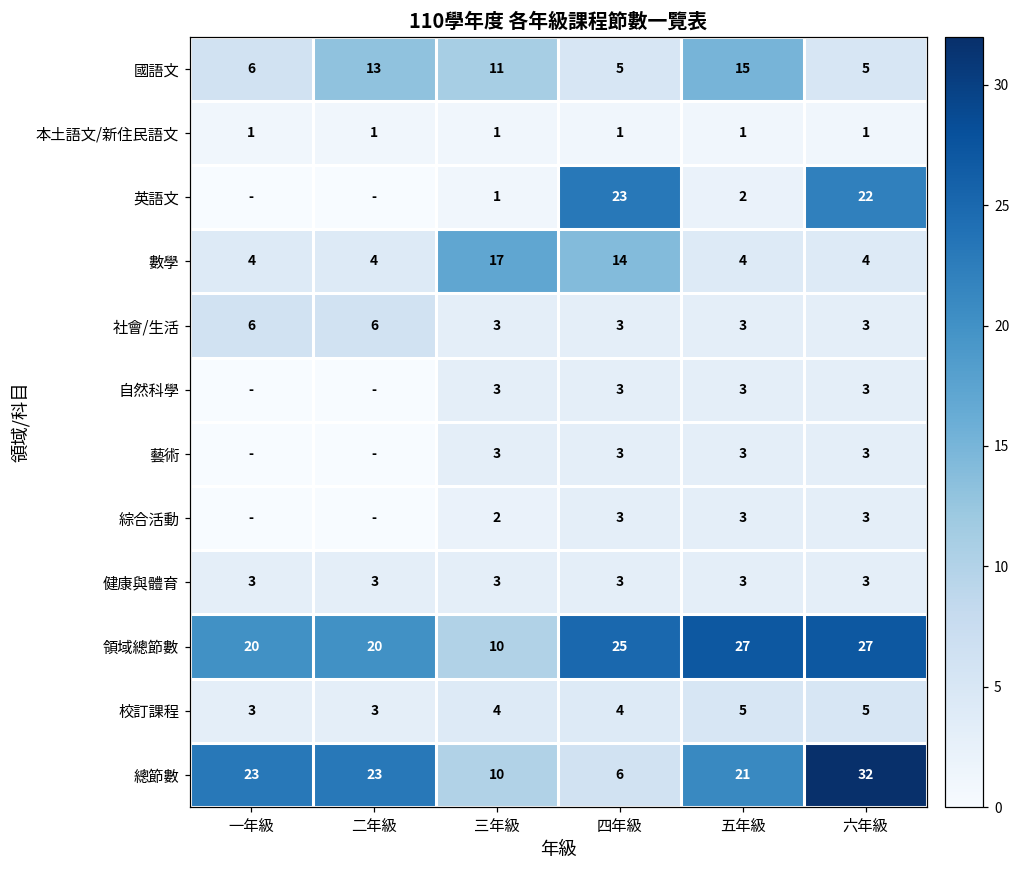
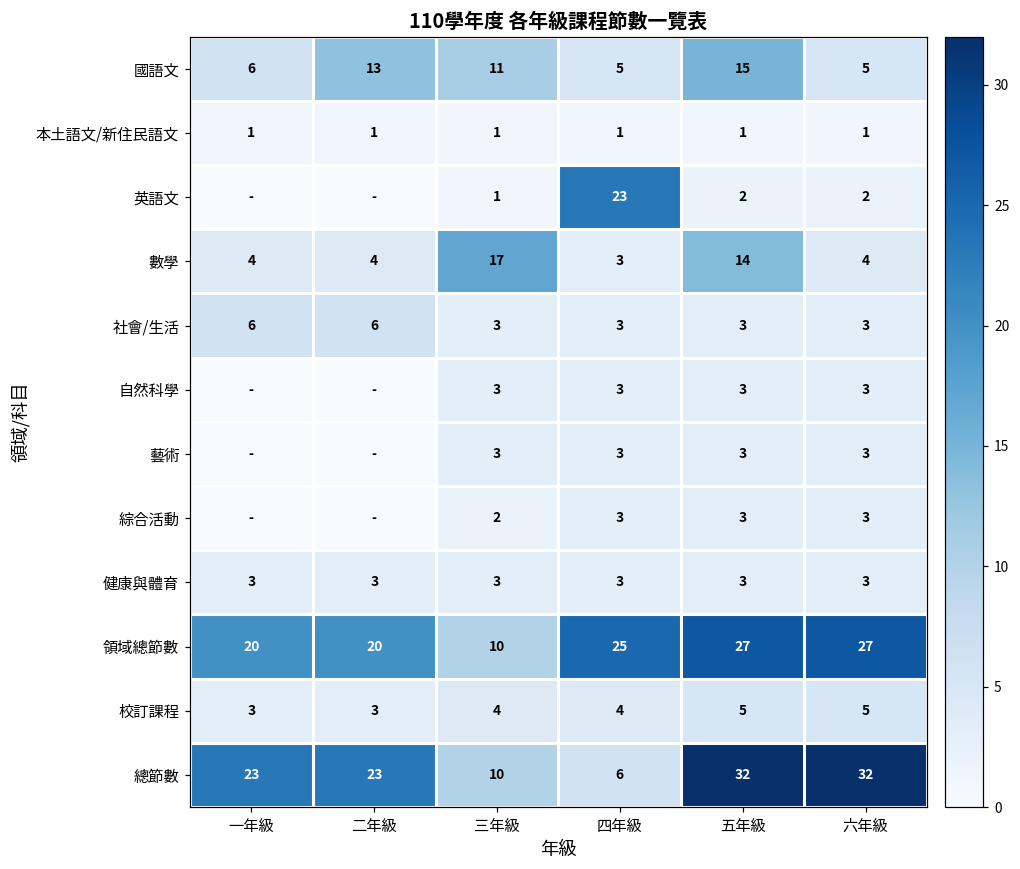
英語文, 六年級: 22 -> 2
數學, 四年級: 14 -> 3
數學, 五年級: 4 -> 14
總節數, 五年級: 21 -> 32
